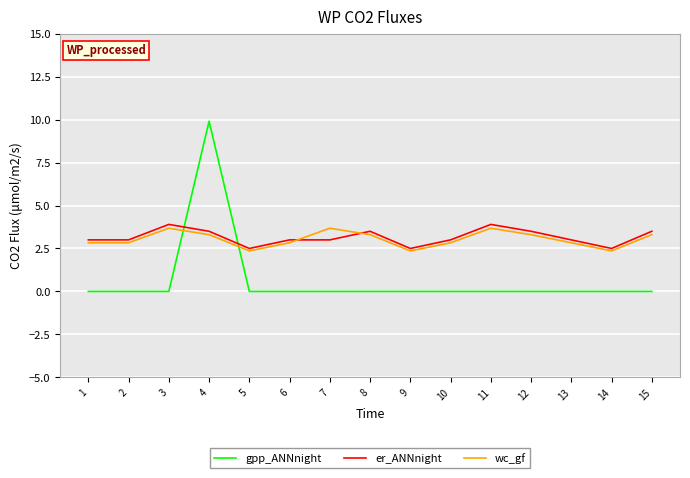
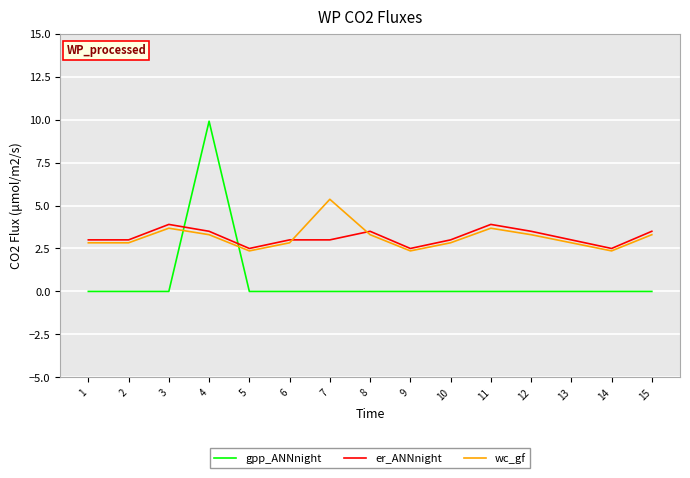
wc_gf, 7: 3.7 -> 5.4
